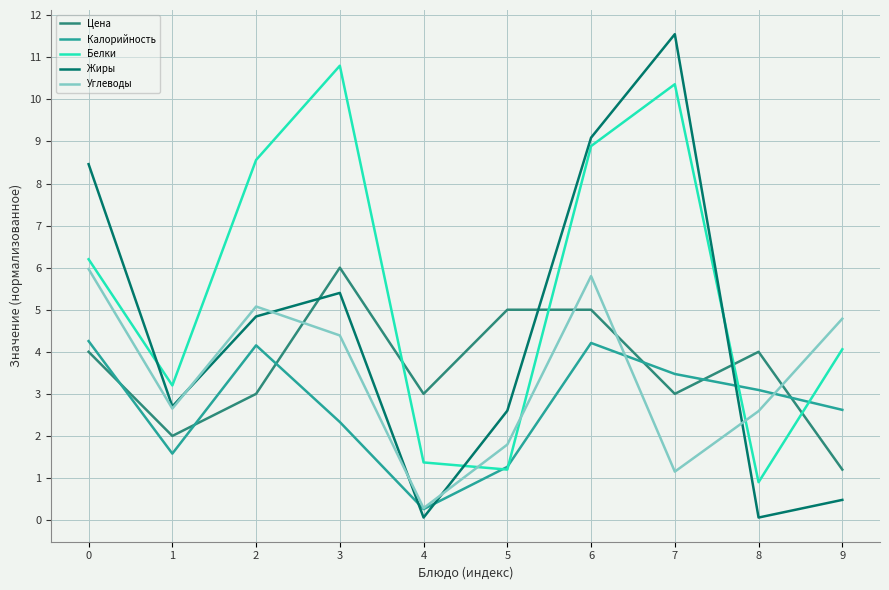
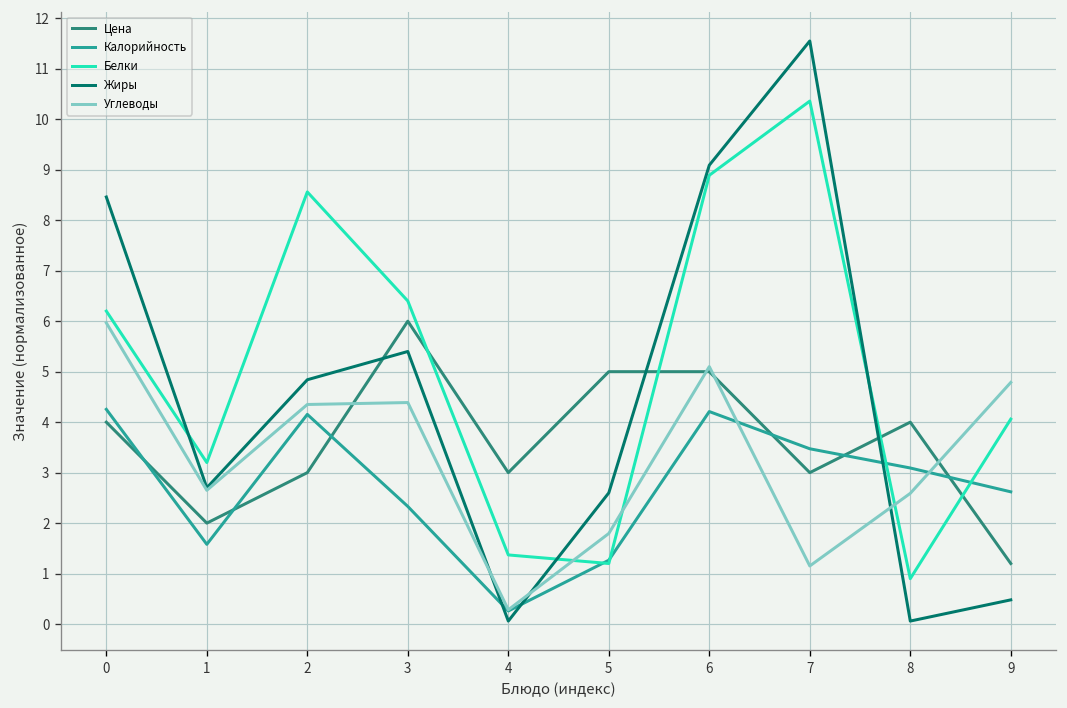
Углеводы, 2: 5.1 -> 4.4
Белки, 3: 10.8 -> 6.4
Углеводы, 6: 5.8 -> 5.1
